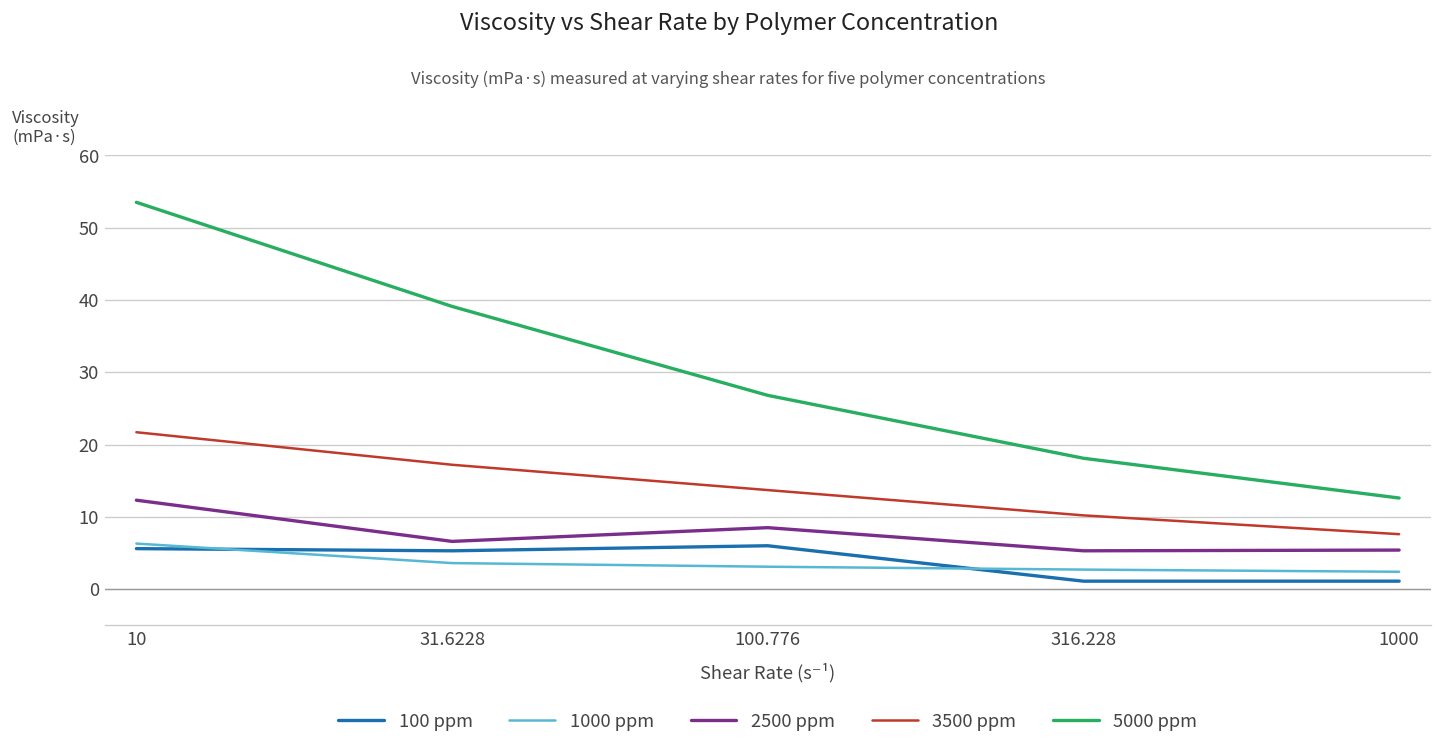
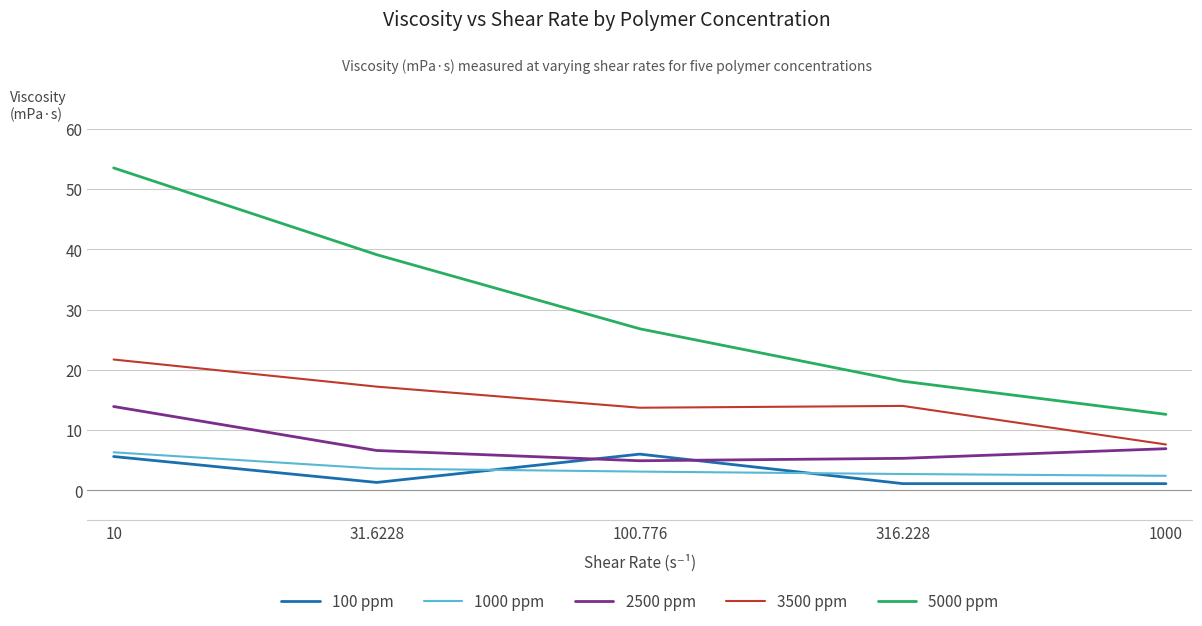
2500 ppm, 10: 12 -> 14
100 ppm, 31.6228: 5 -> 1
2500 ppm, 100.776: 9 -> 5
3500 ppm, 316.228: 10 -> 14
2500 ppm, 1000: 5 -> 7
